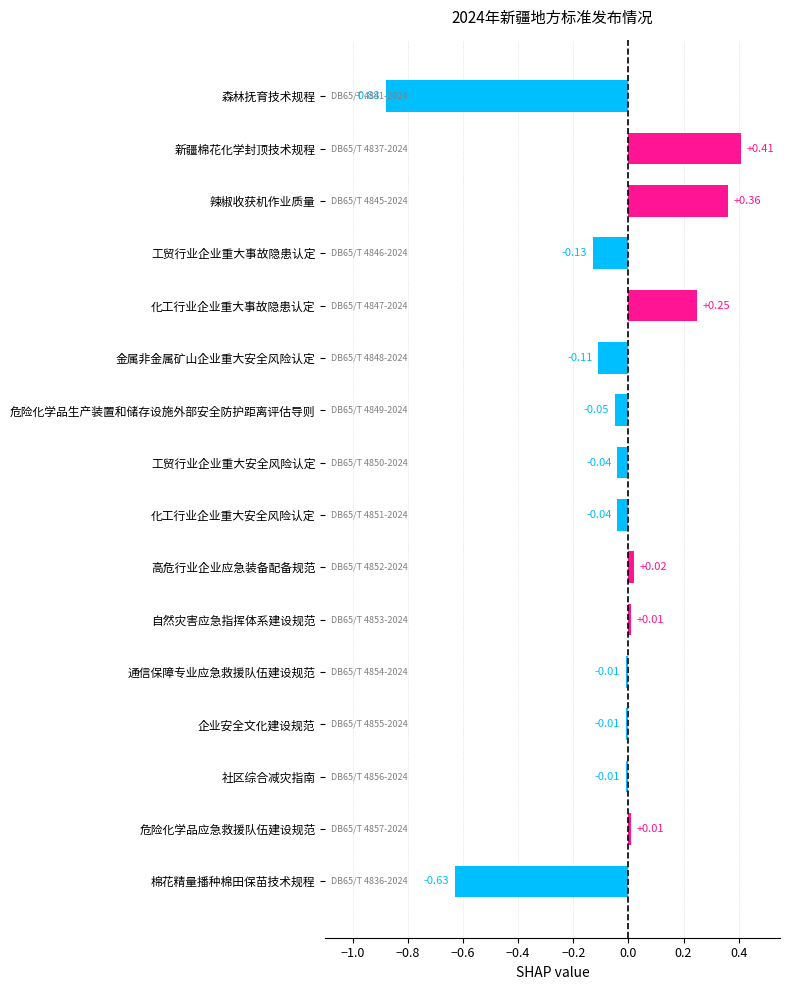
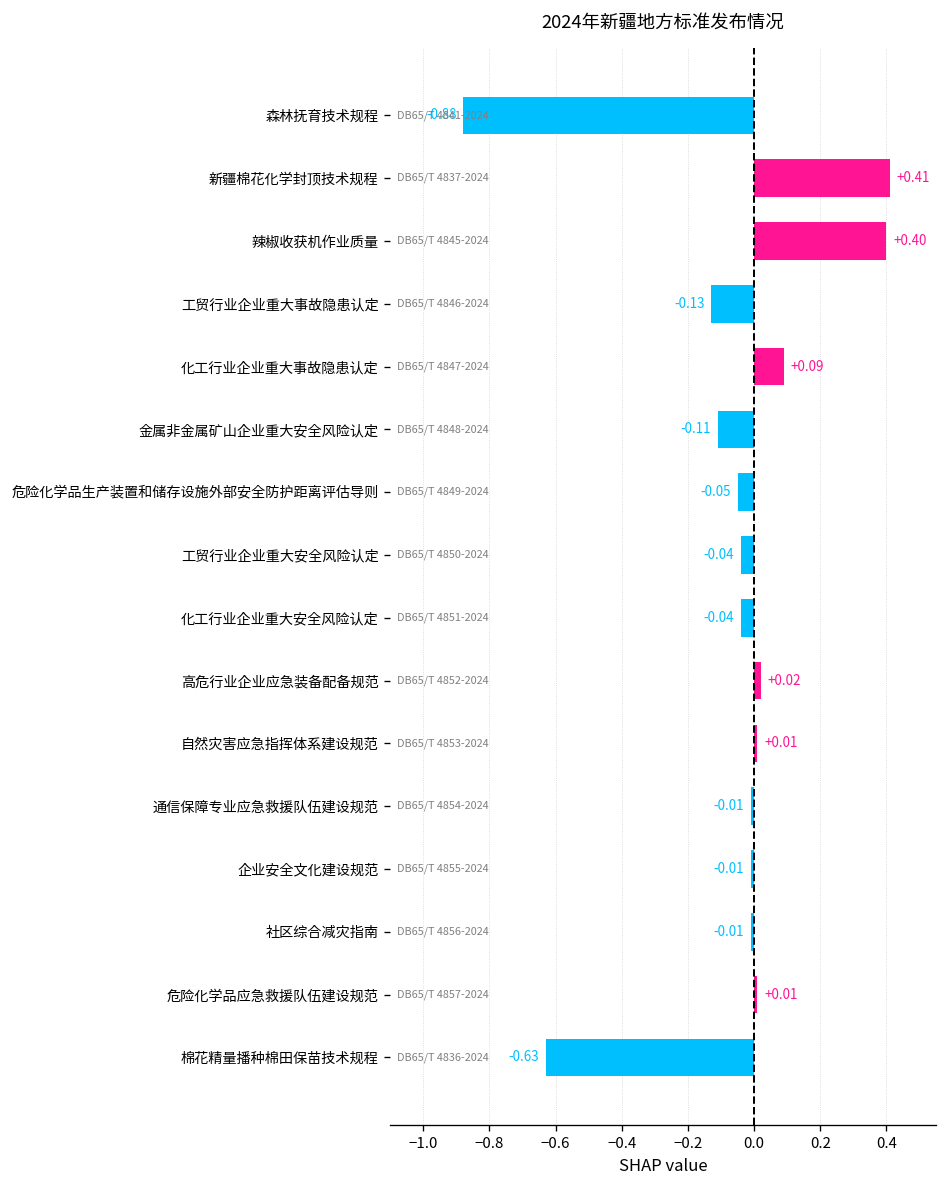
辣椒收获机作业质量: +0.36 -> +0.40
化工行业企业重大事故隐患认定: +0.25 -> +0.09
